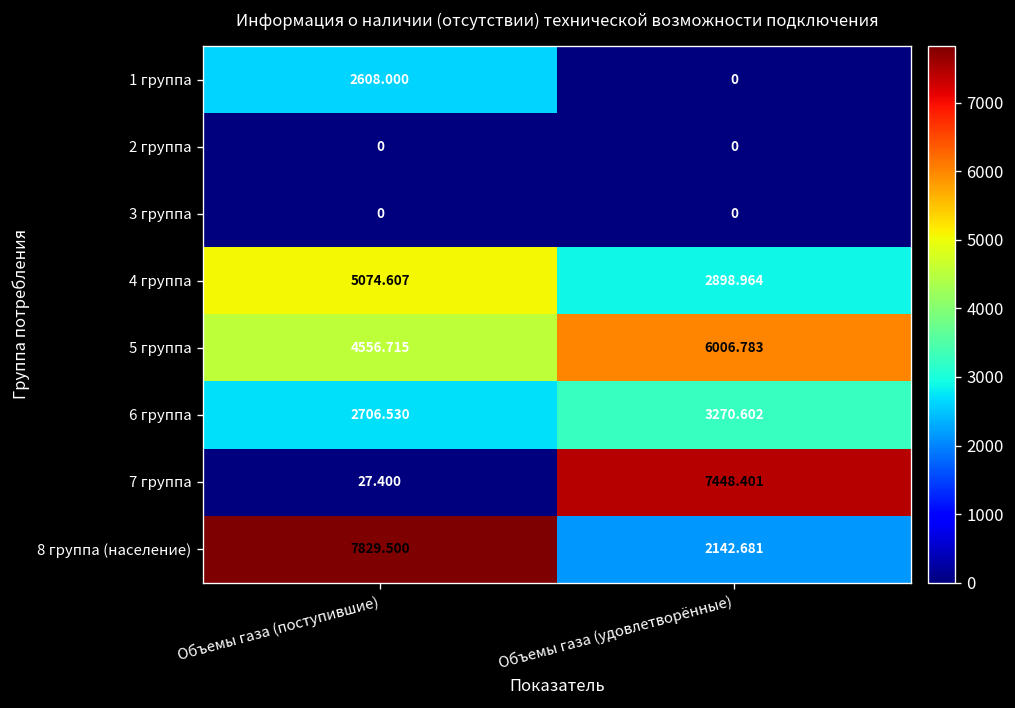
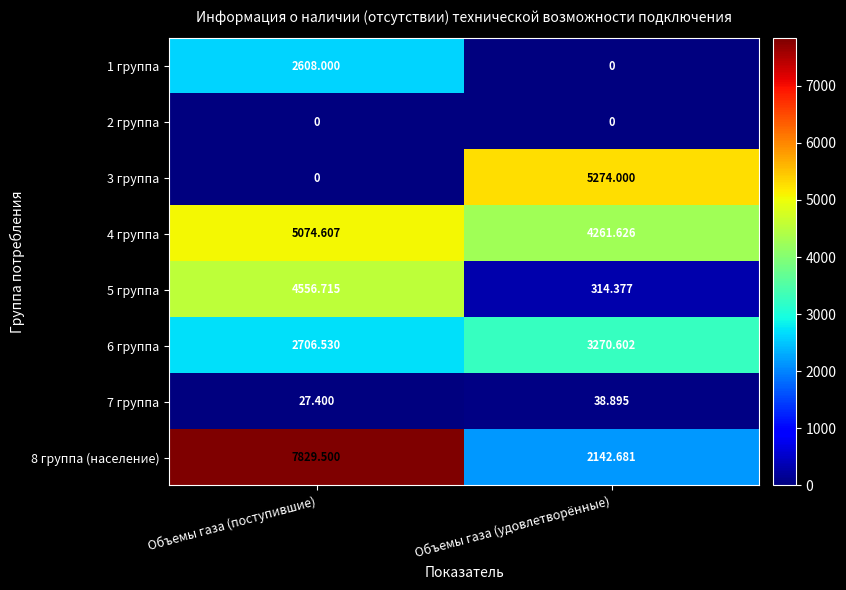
3 группа, Объемы газа (удовлетворённые): 0 -> 5274.000
4 группа, Объемы газа (удовлетворённые): 2898.964 -> 4261.626
5 группа, Объемы газа (удовлетворённые): 6006.783 -> 314.377
7 группа, Объемы газа (удовлетворённые): 7448.401 -> 38.895
